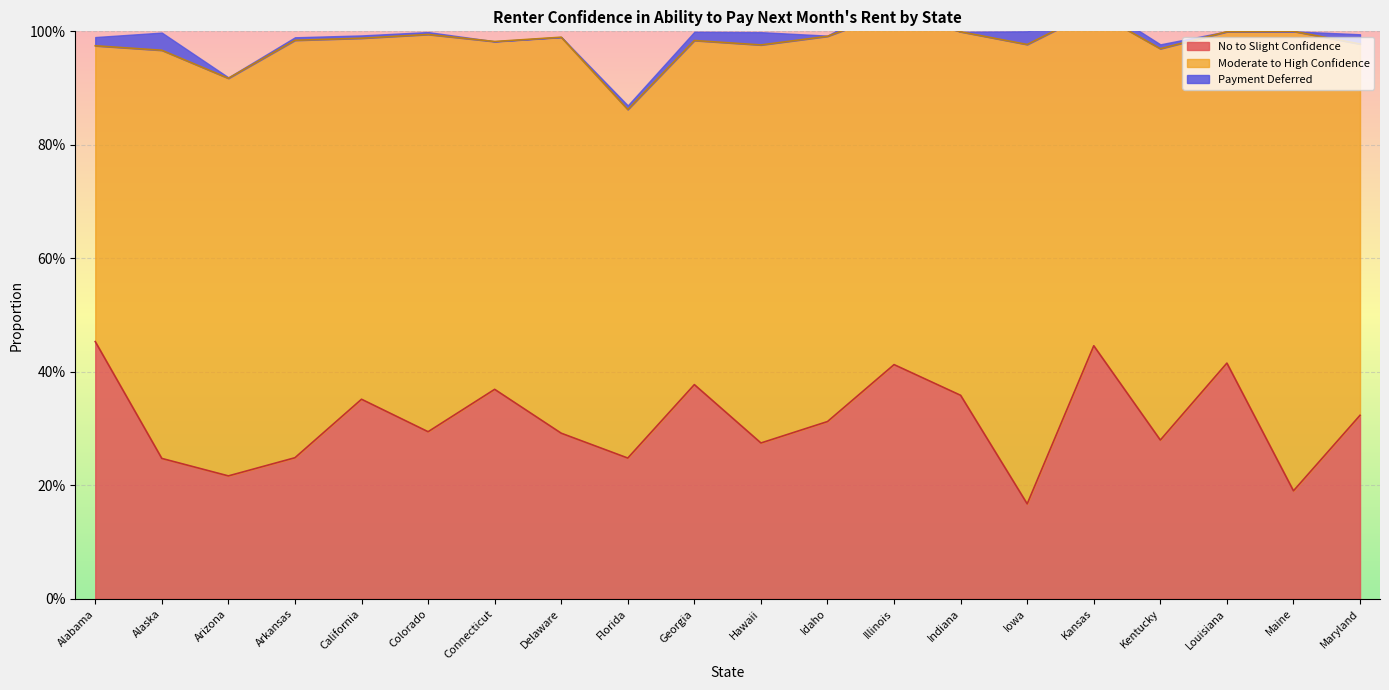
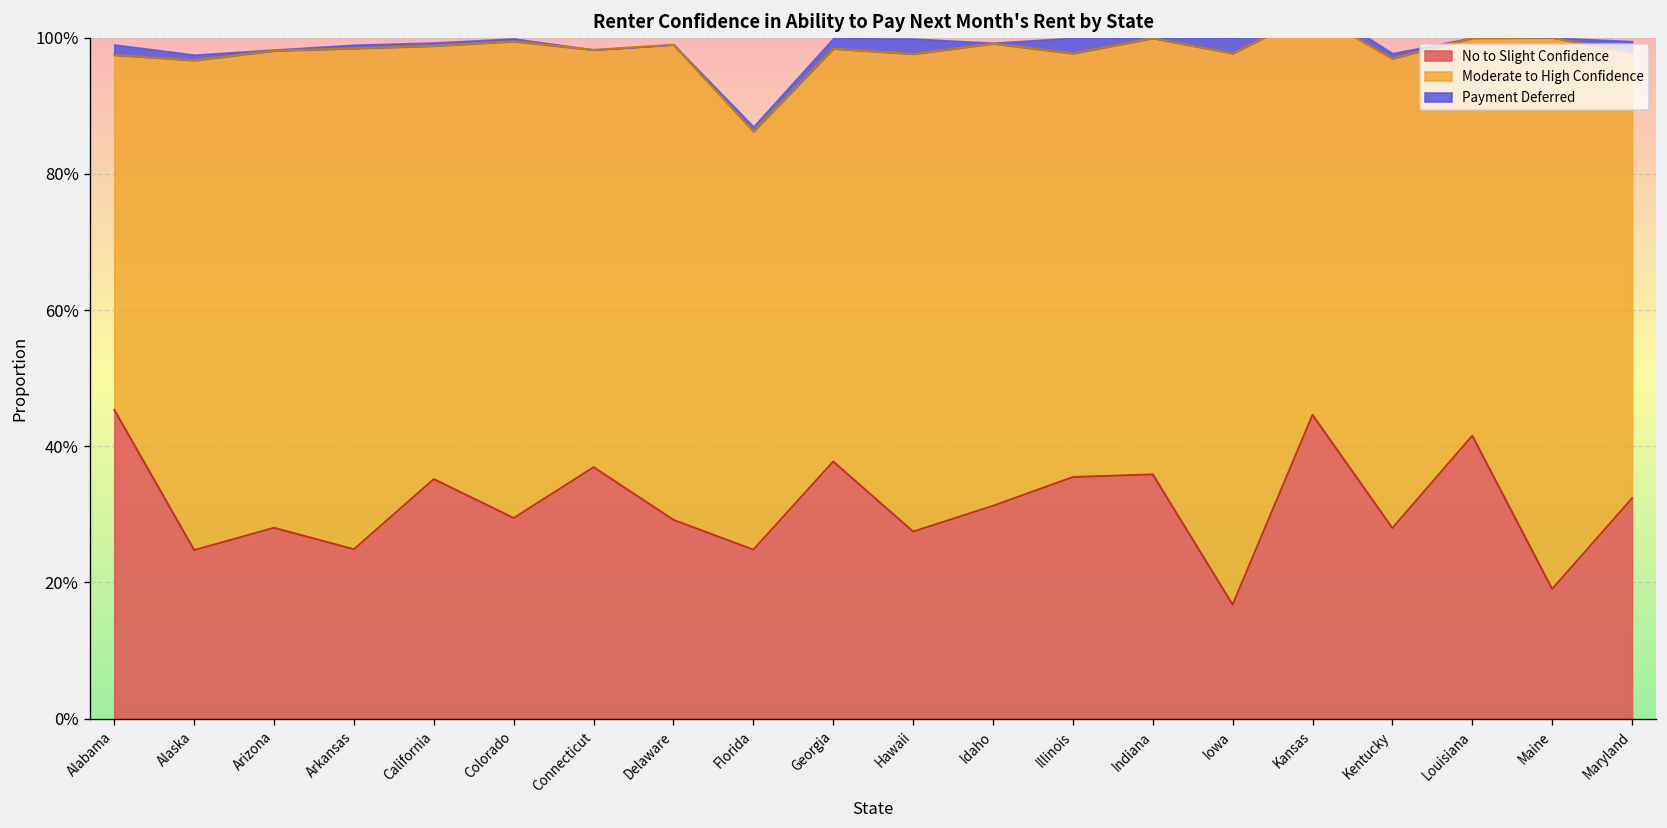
Payment Deferred, Alaska: 3% -> 1%
No to Slight Confidence, Arizona: 22% -> 28%
No to Slight Confidence, Illinois: 41% -> 35%
